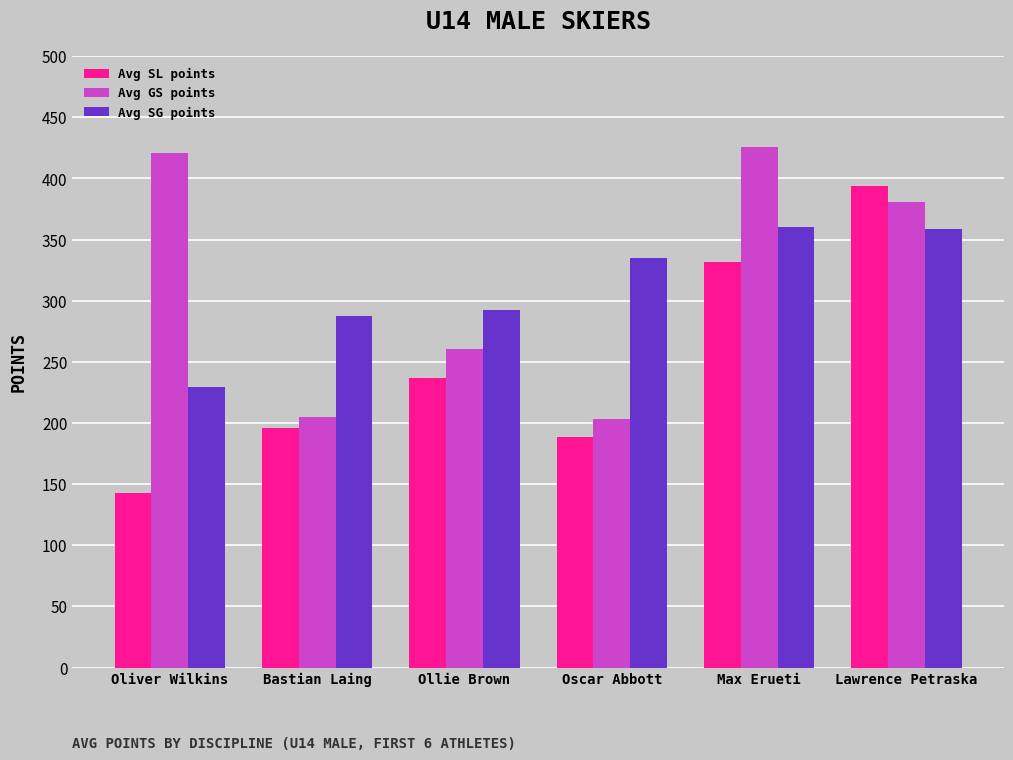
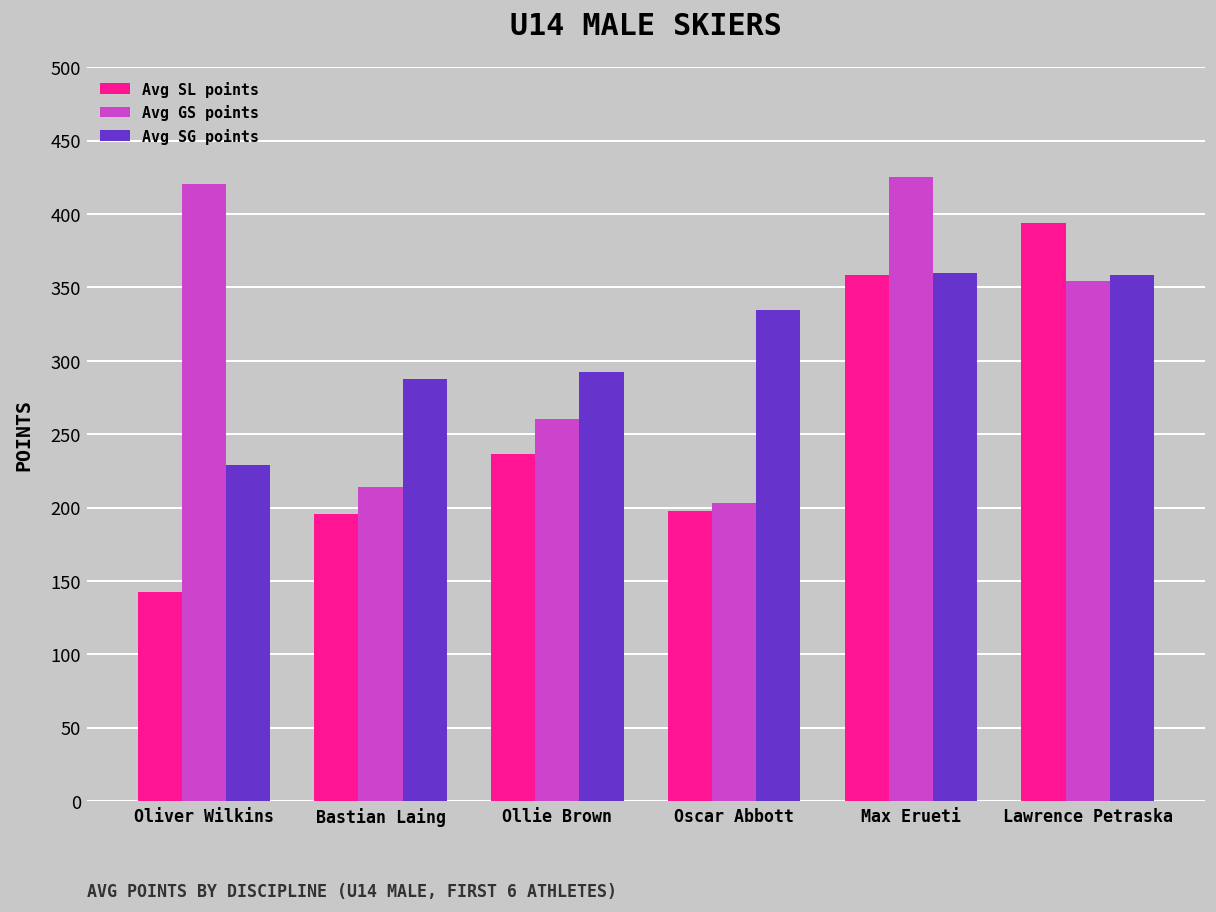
Avg GS points, Bastian Laing: 205 -> 214
Avg SL points, Oscar Abbott: 188 -> 198
Avg SL points, Max Erueti: 332 -> 359
Avg GS points, Lawrence Petraska: 381 -> 354
